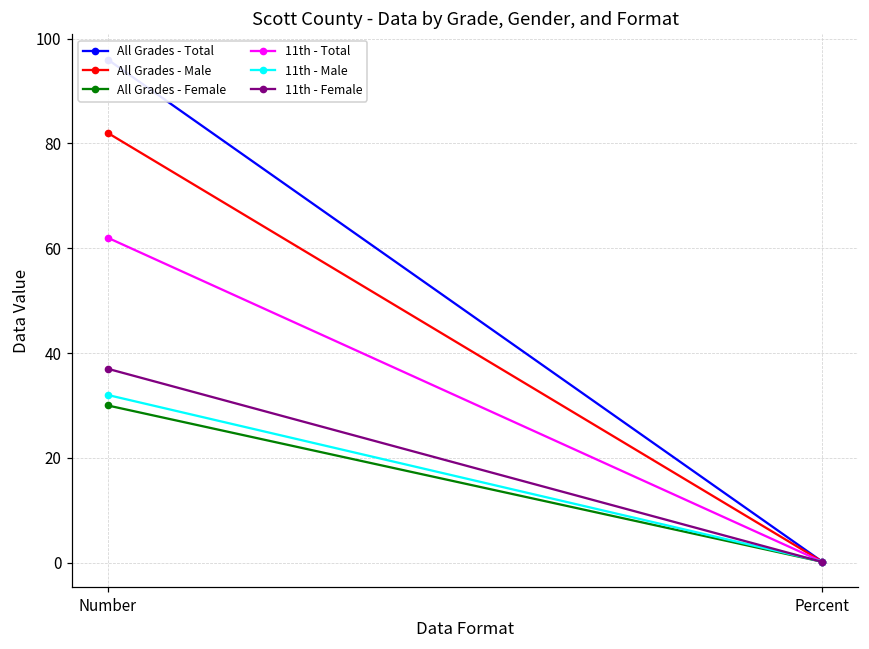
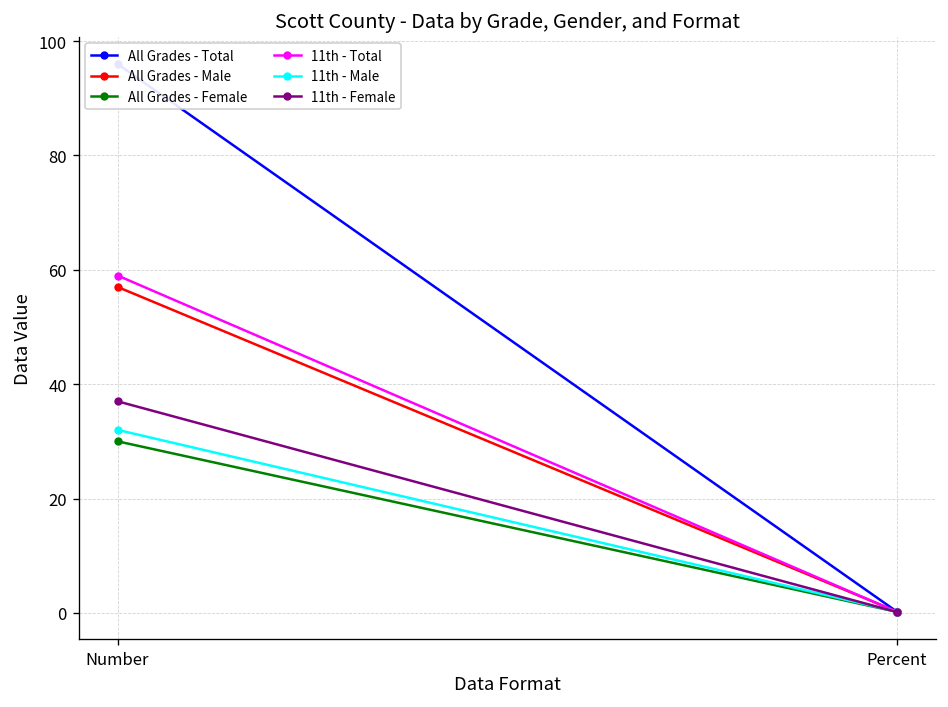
All Grades - Male, Number: 82 -> 57
11th - Total, Number: 62 -> 59
